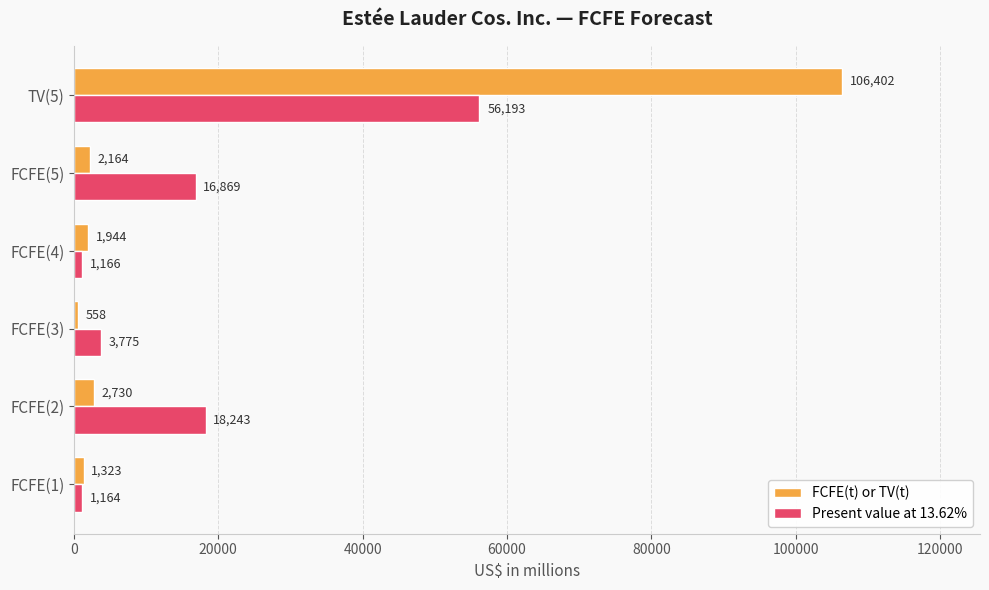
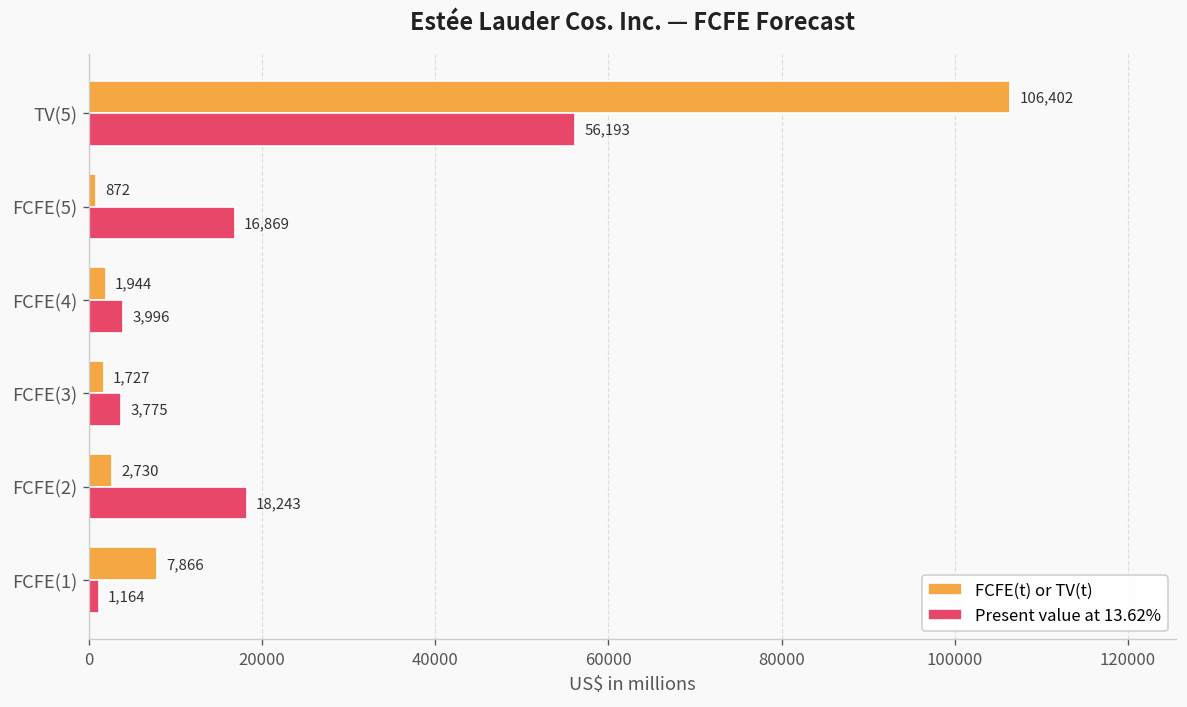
FCFE(t) or TV(t), FCFE(5): 2,164 -> 872
Present value at 13.62%, FCFE(4): 1,166 -> 3,996
FCFE(t) or TV(t), FCFE(3): 558 -> 1,727
FCFE(t) or TV(t), FCFE(1): 1,323 -> 7,866
